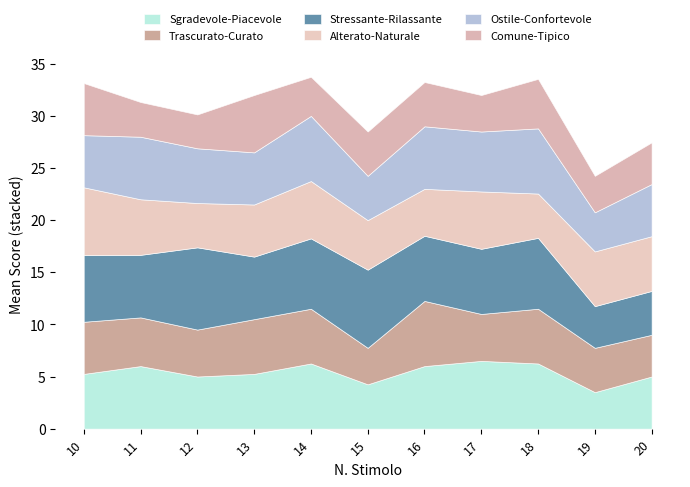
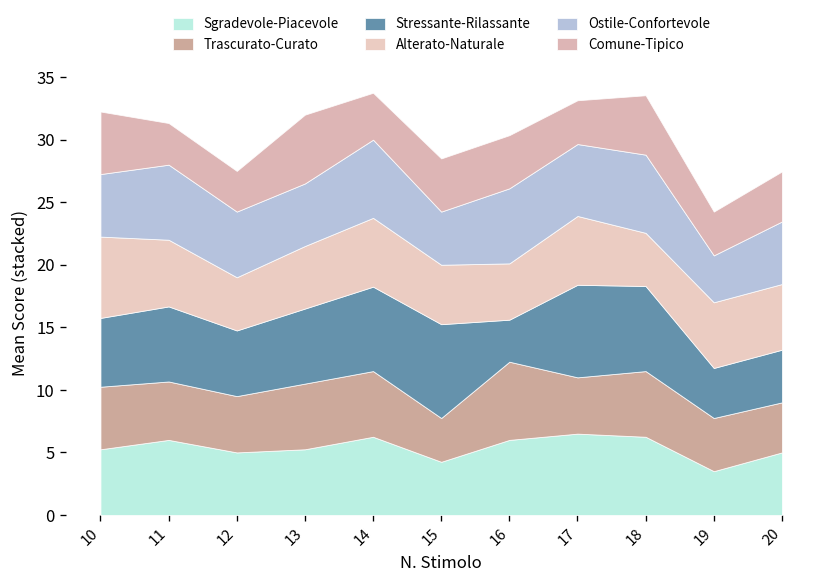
Stressante-Rilassante, 10: 6.4 -> 5.5
Stressante-Rilassante, 12: 7.9 -> 5.3
Stressante-Rilassante, 16: 6.3 -> 3.4
Stressante-Rilassante, 17: 6.3 -> 7.4
